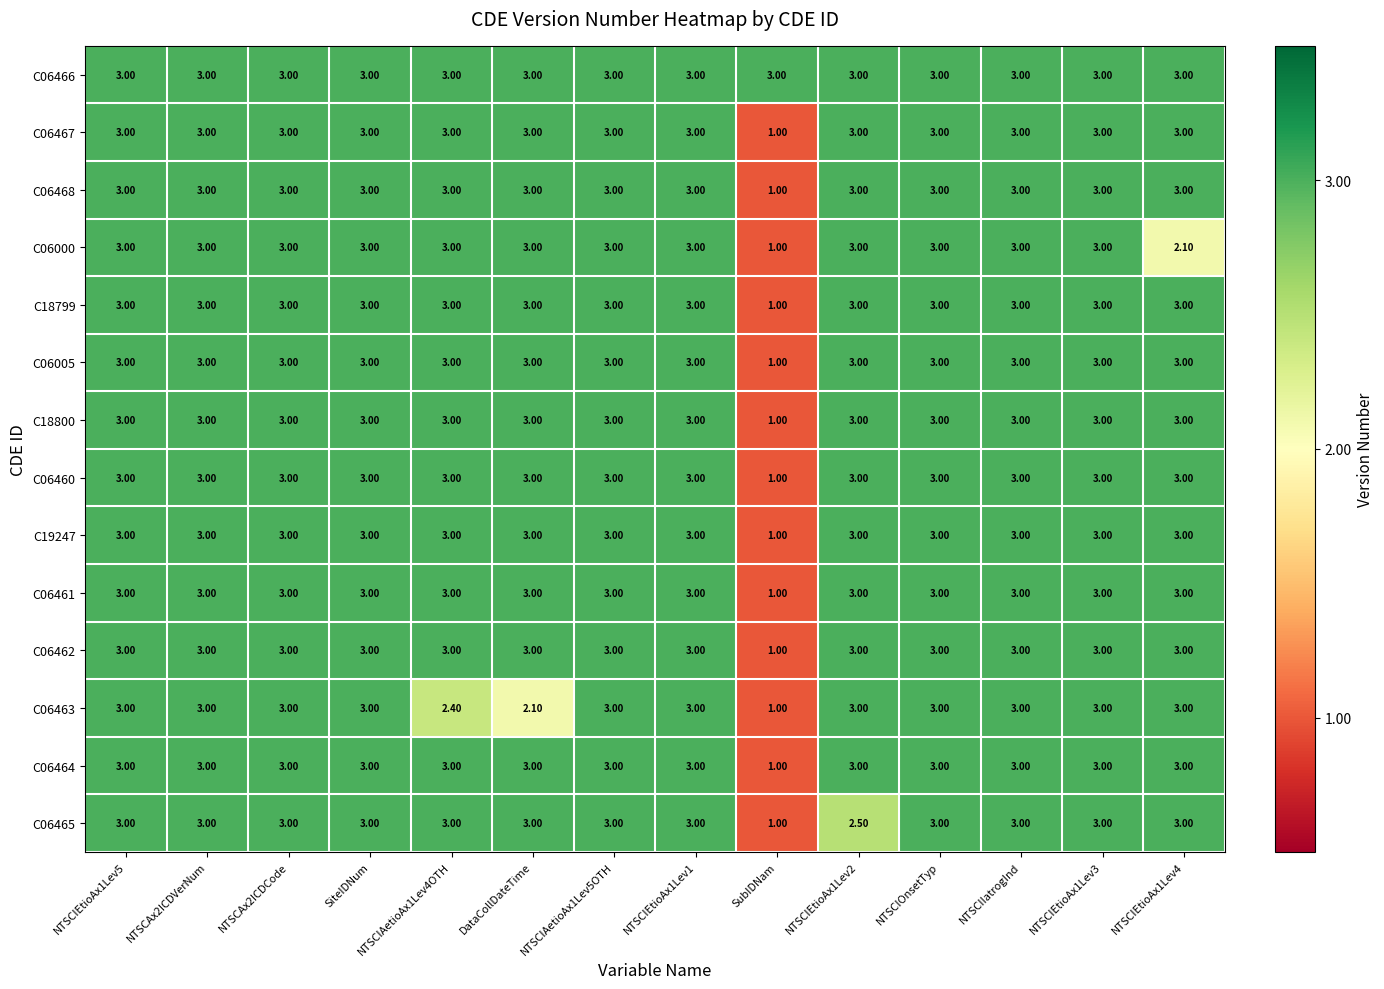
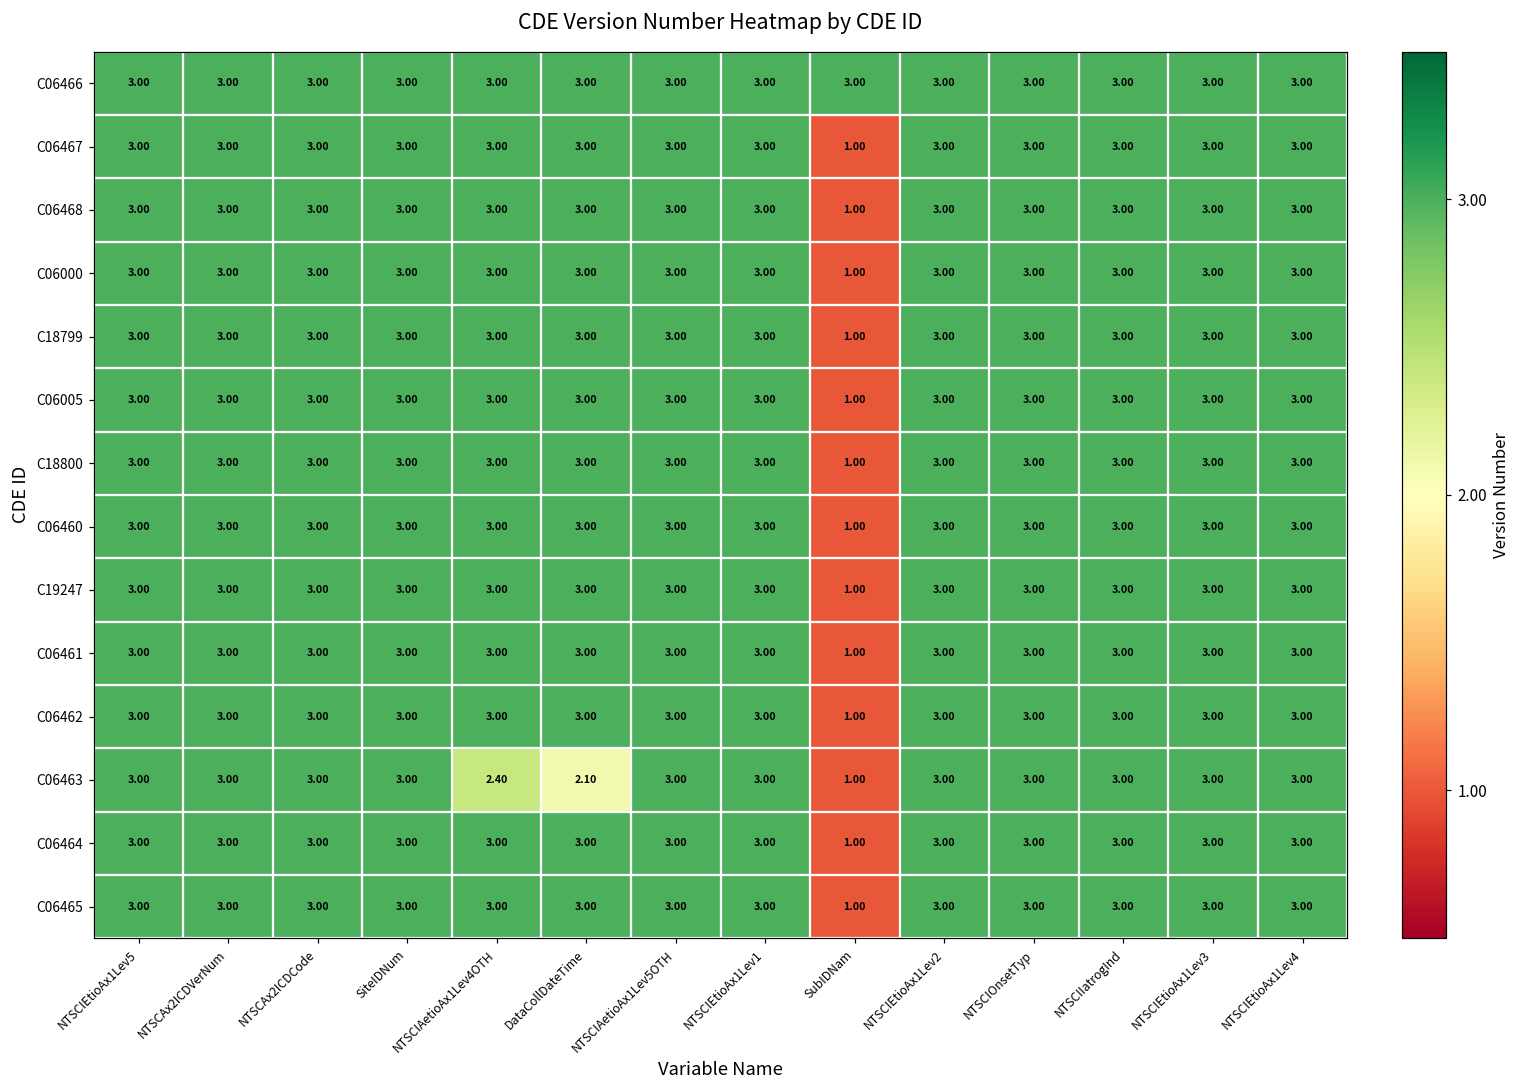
C06000, NTSCIEtioAx1Lev4: 2.10 -> 3.00
C06465, NTSCIEtioAx1Lev2: 2.50 -> 3.00
